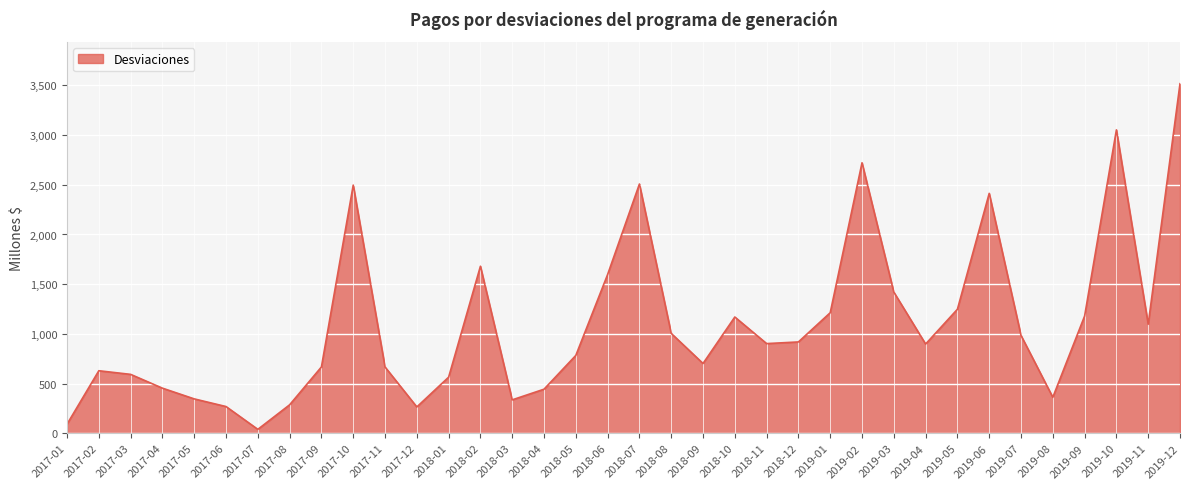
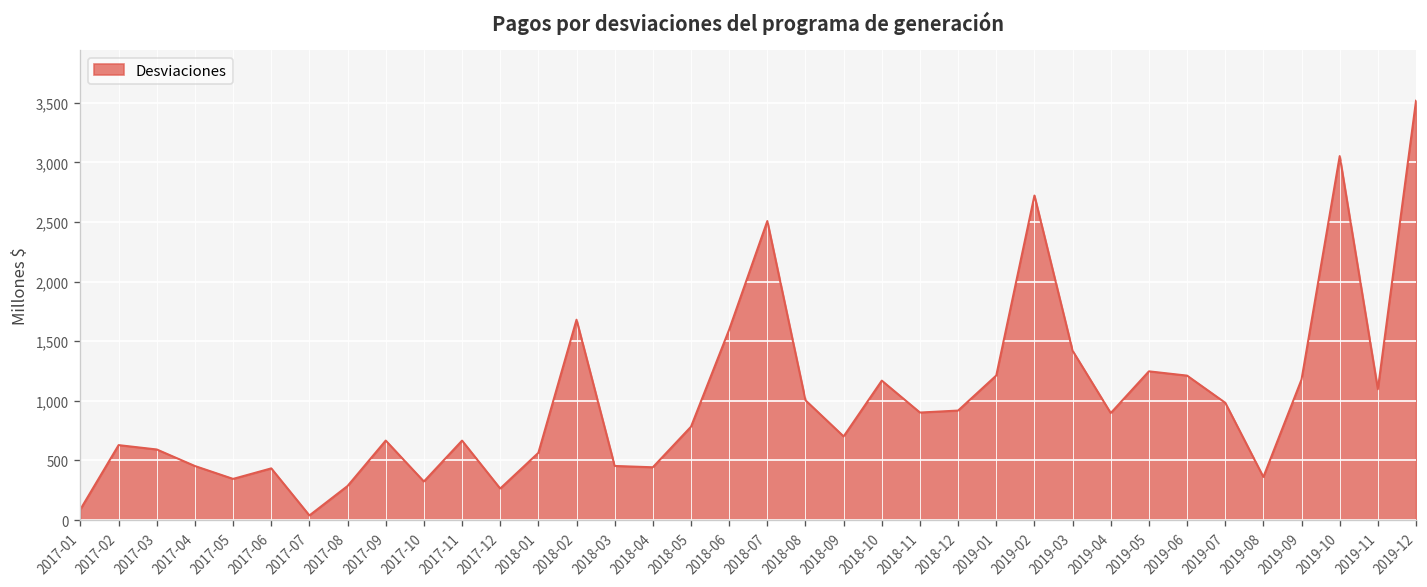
2017-06: 300 -> 400
2017-10: 2,500 -> 300
2018-03: 300 -> 500
2019-06: 2,400 -> 1,200
